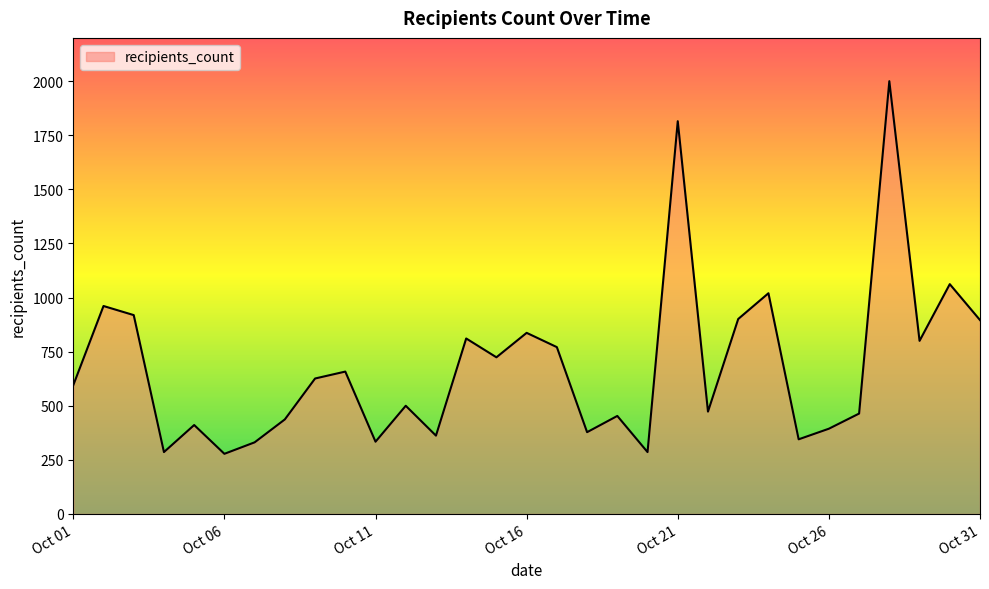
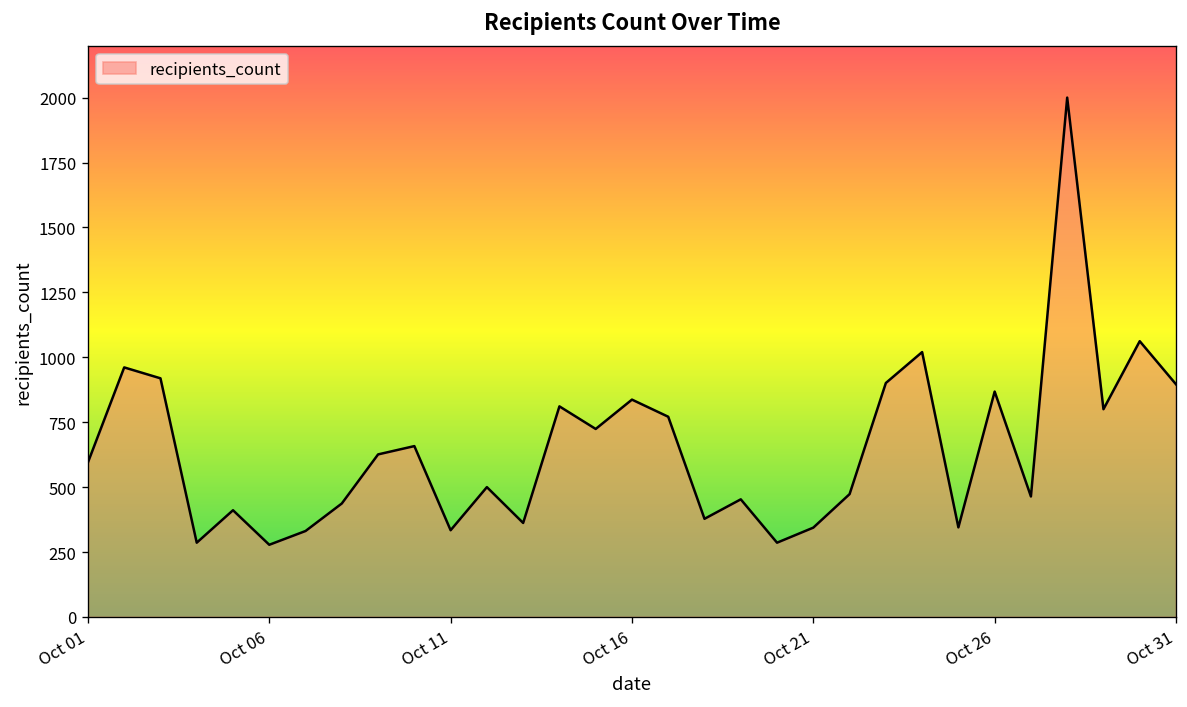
Oct 21: 1820 -> 340
Oct 26: 390 -> 870
